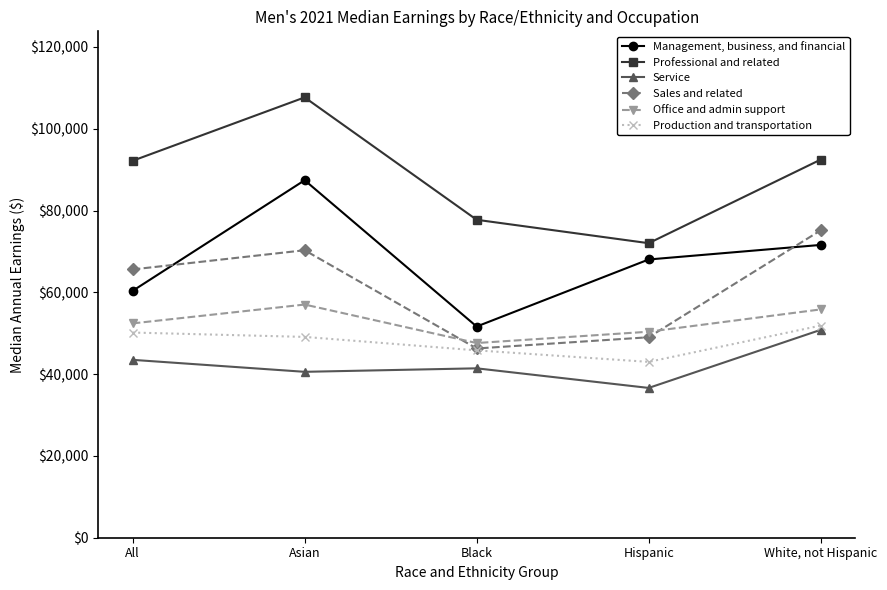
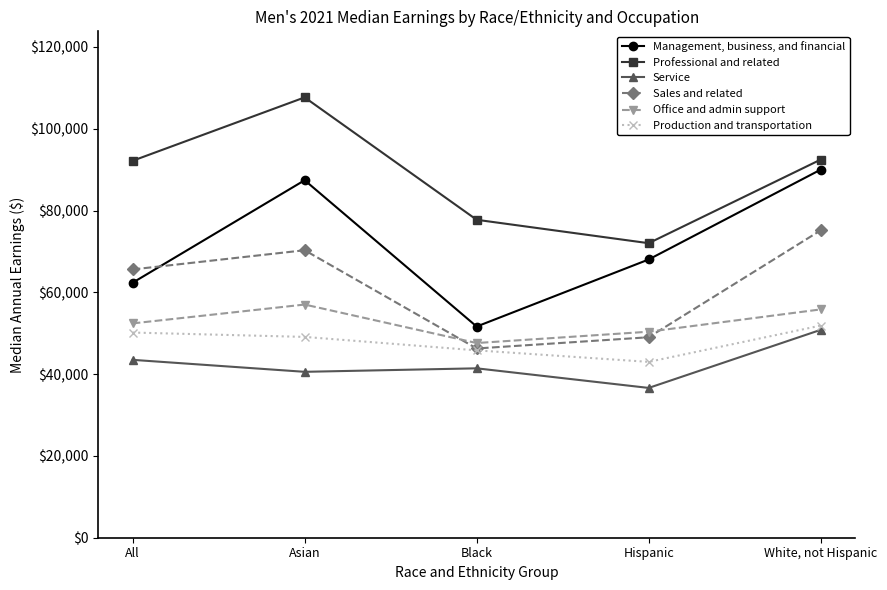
Management, business, and financial, All: $60,000 -> $62,000
Management, business, and financial, White, not Hispanic: $72,000 -> $90,000
